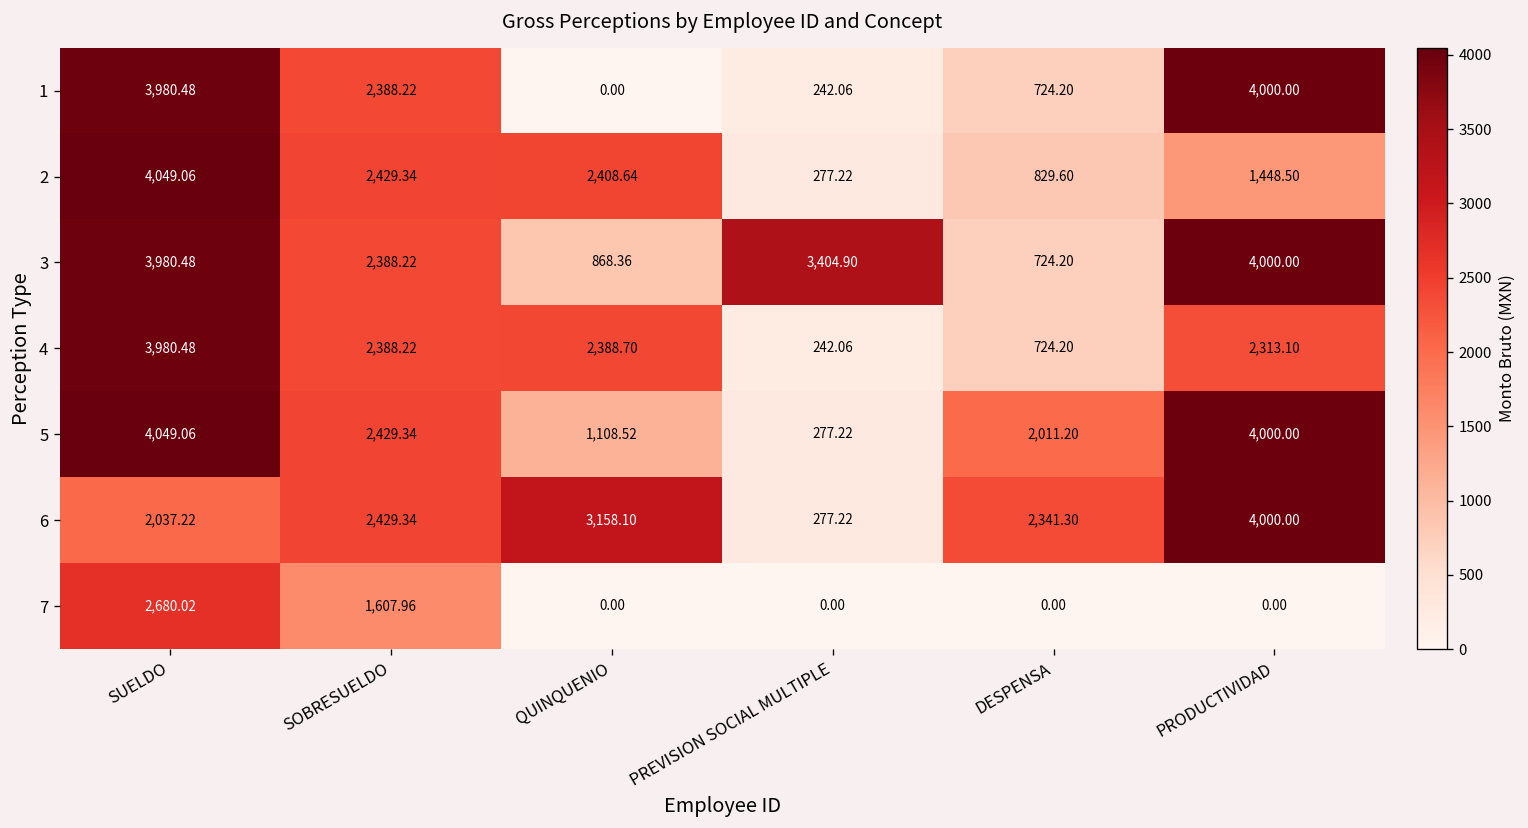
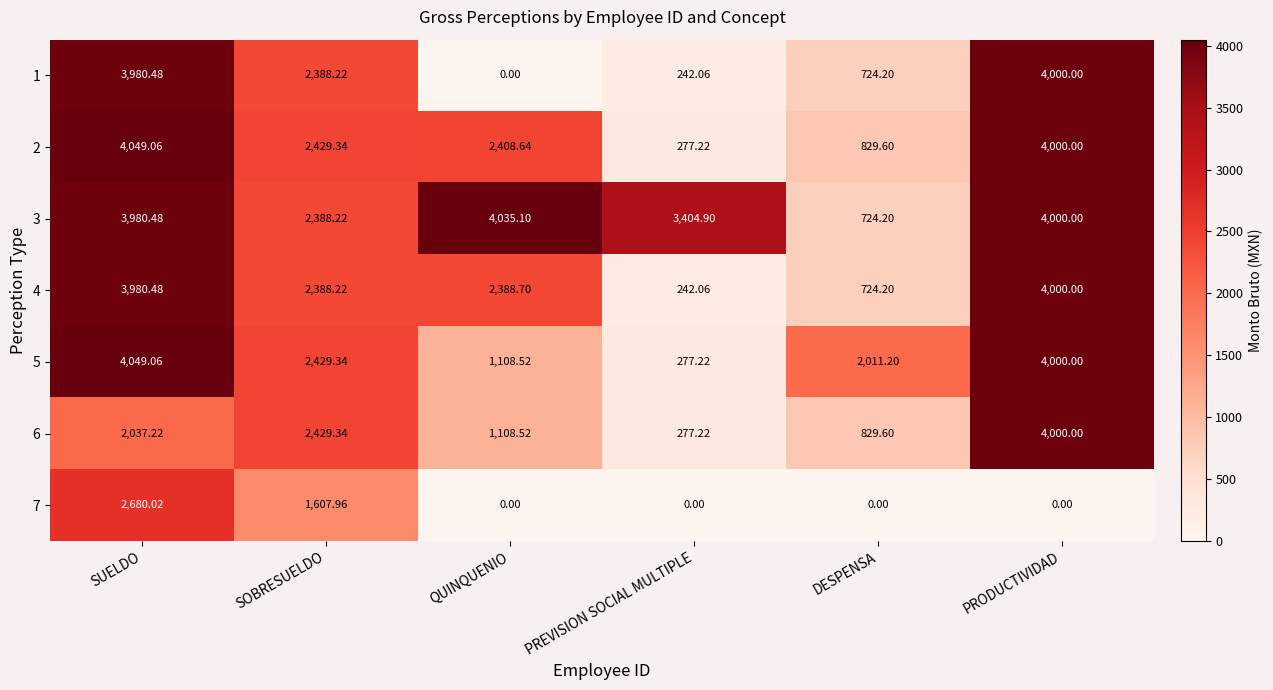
2, PRODUCTIVIDAD: 1,448.50 -> 4,000.00
3, QUINQUENIO: 868.36 -> 4,035.10
4, PRODUCTIVIDAD: 2,313.10 -> 4,000.00
6, QUINQUENIO: 3,158.10 -> 1,108.52
6, DESPENSA: 2,341.30 -> 829.60
